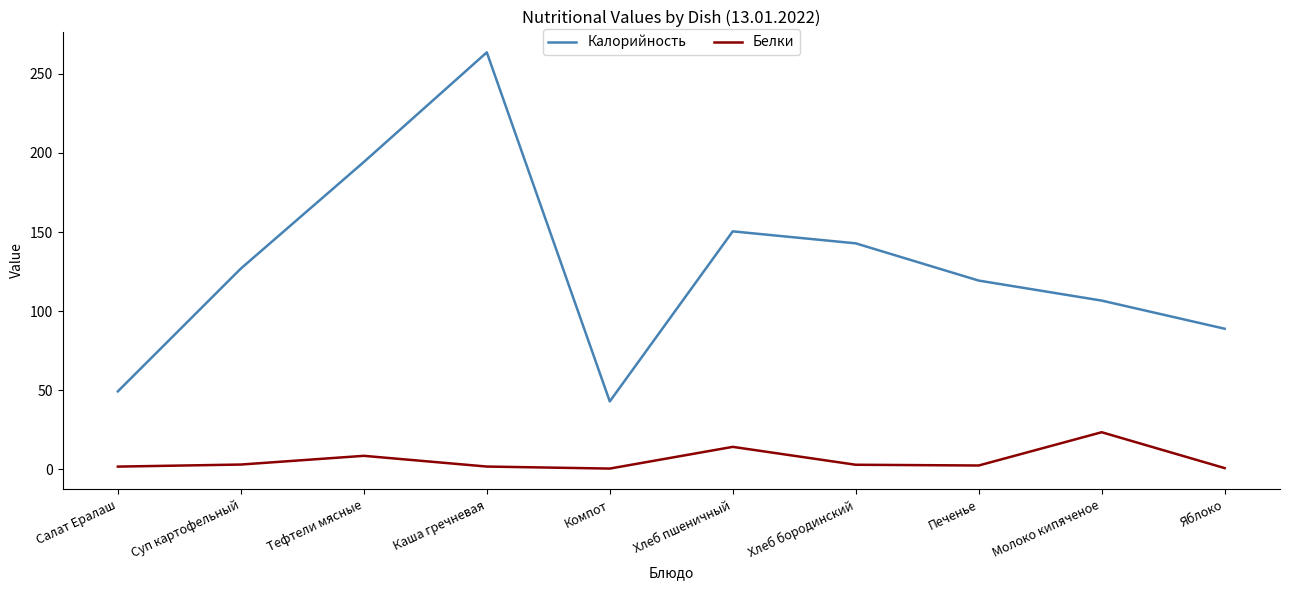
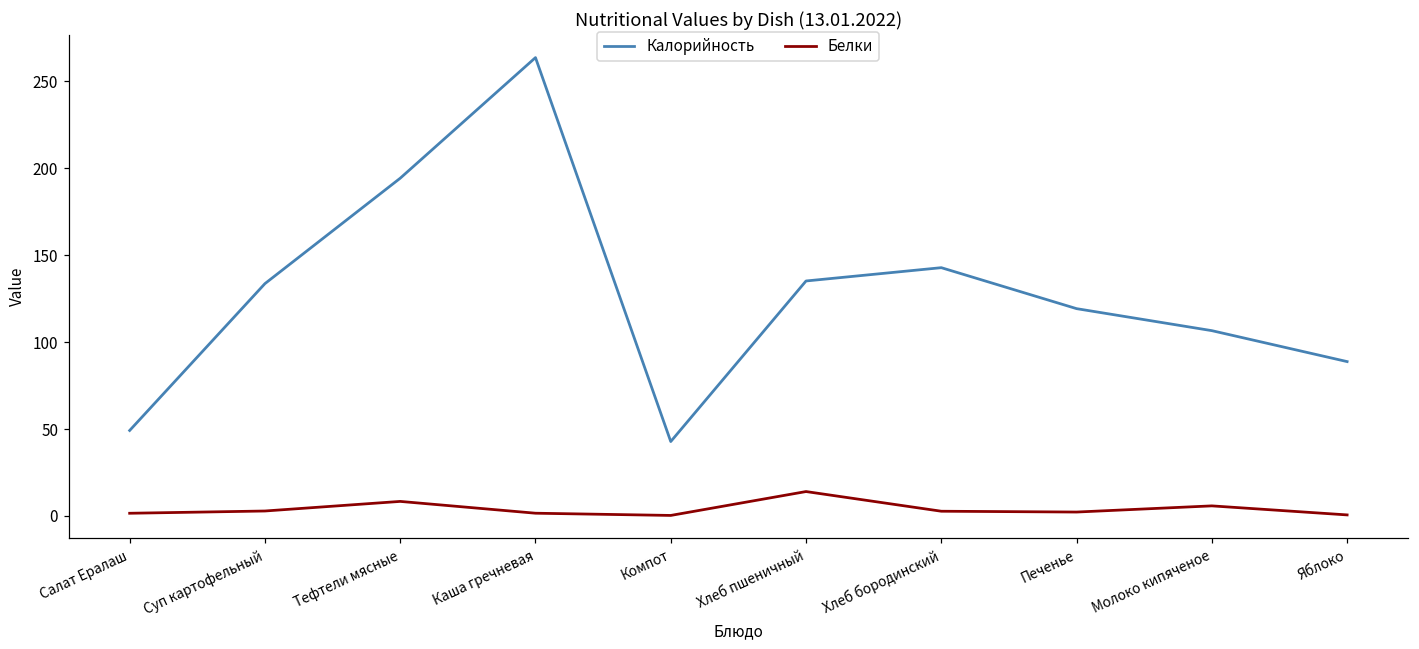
Калорийность, Суп картофельный: 127 -> 134
Калорийность, Хлеб пшеничный: 150 -> 135
Белки, Молоко кипяченое: 23 -> 6
